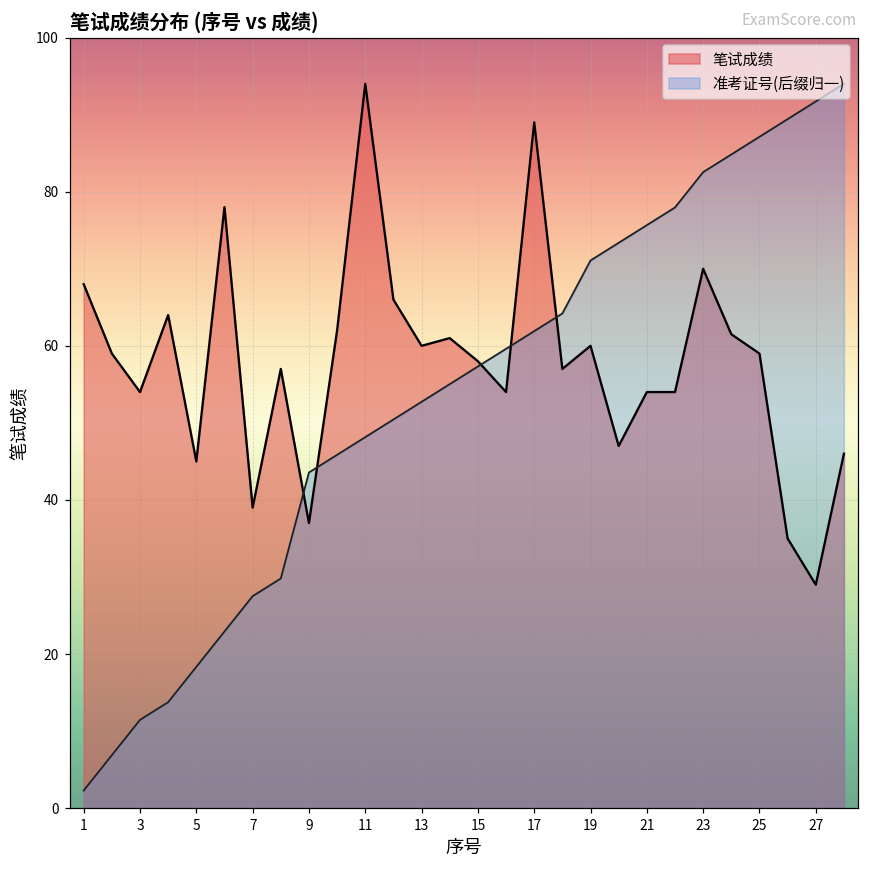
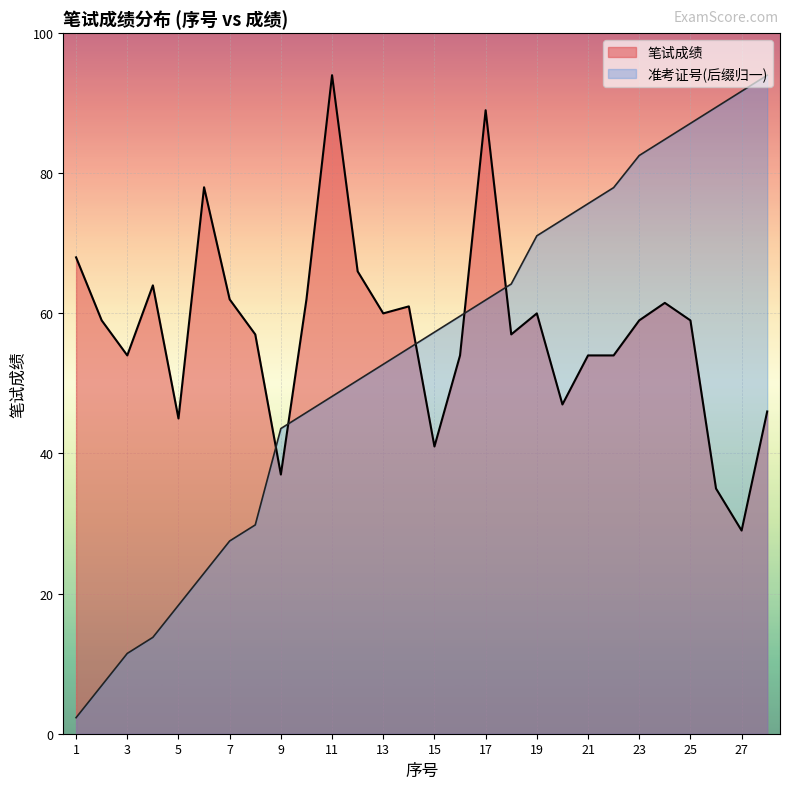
笔试成绩, 7: 39 -> 62
笔试成绩, 15: 58 -> 41
笔试成绩, 23: 70 -> 59
